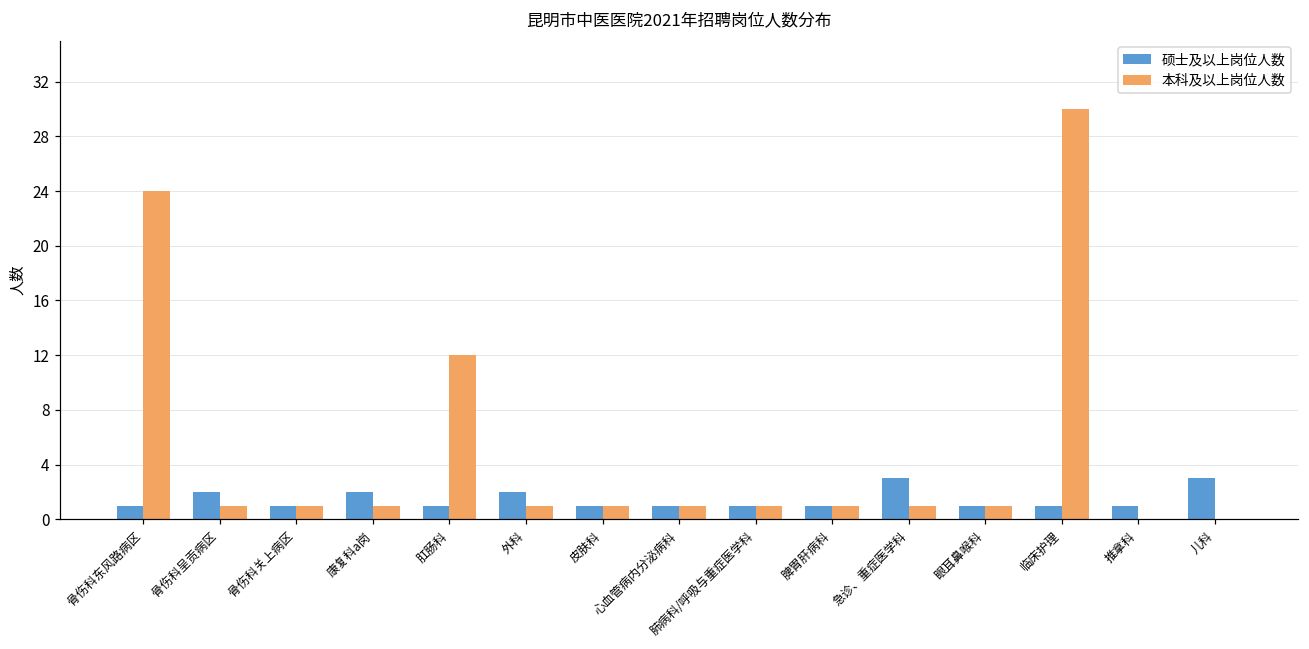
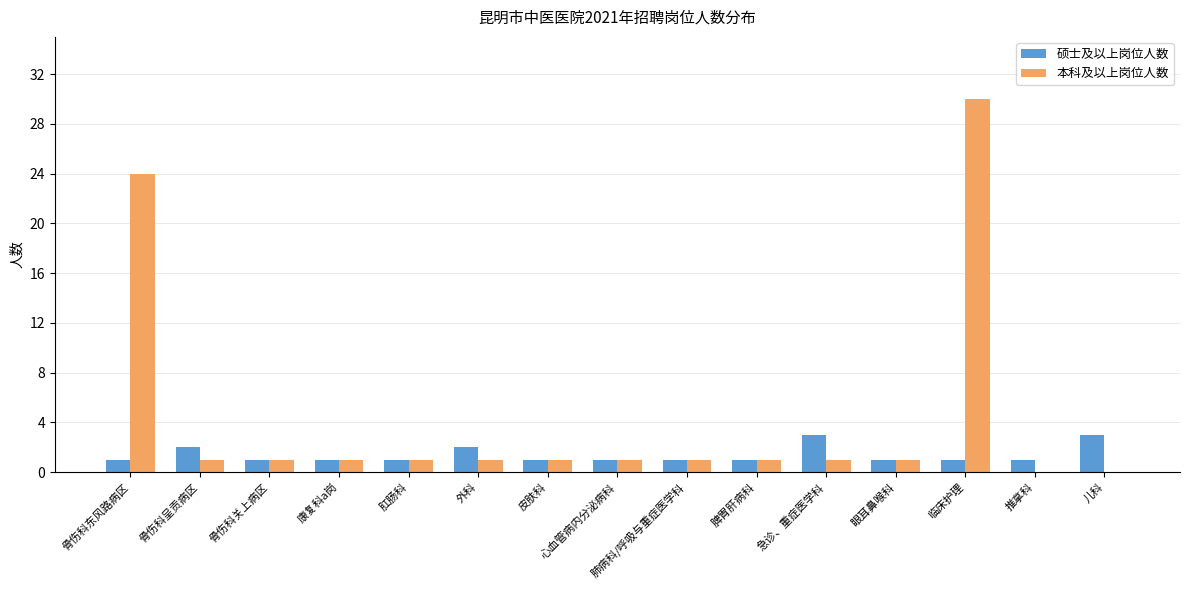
硕士及以上岗位人数, 康复科a岗: 2 -> 1
本科及以上岗位人数, 肛肠科: 12 -> 1
